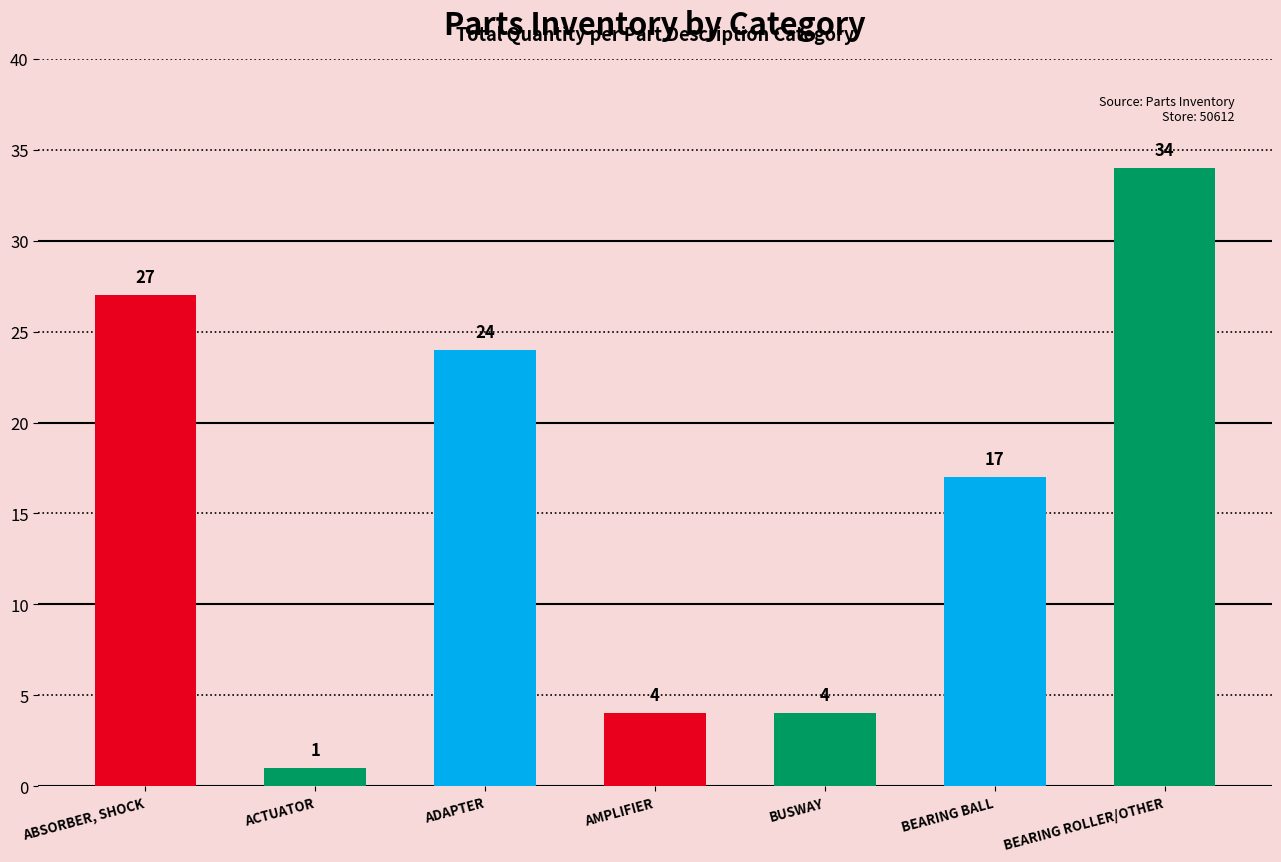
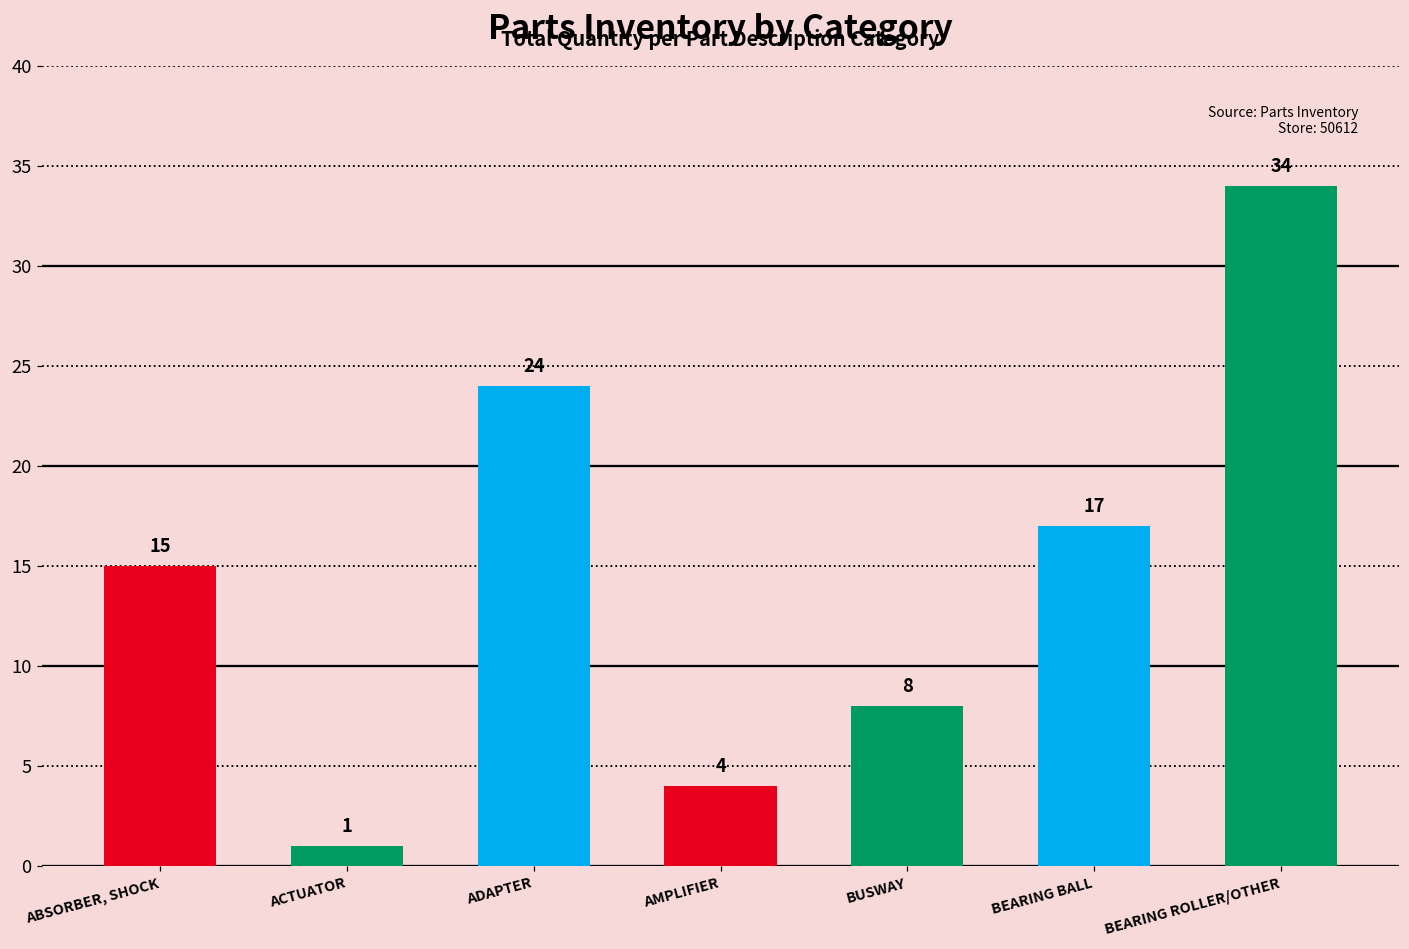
ABSORBER, SHOCK: 27 -> 15
BUSWAY: 4 -> 8
